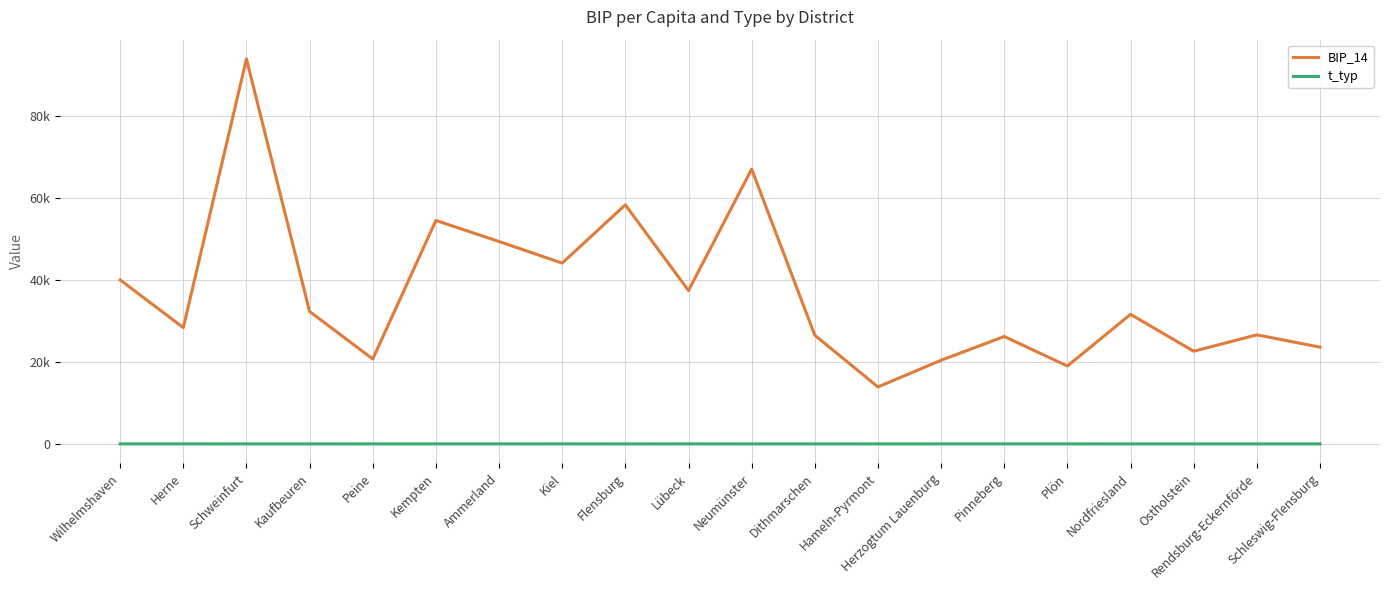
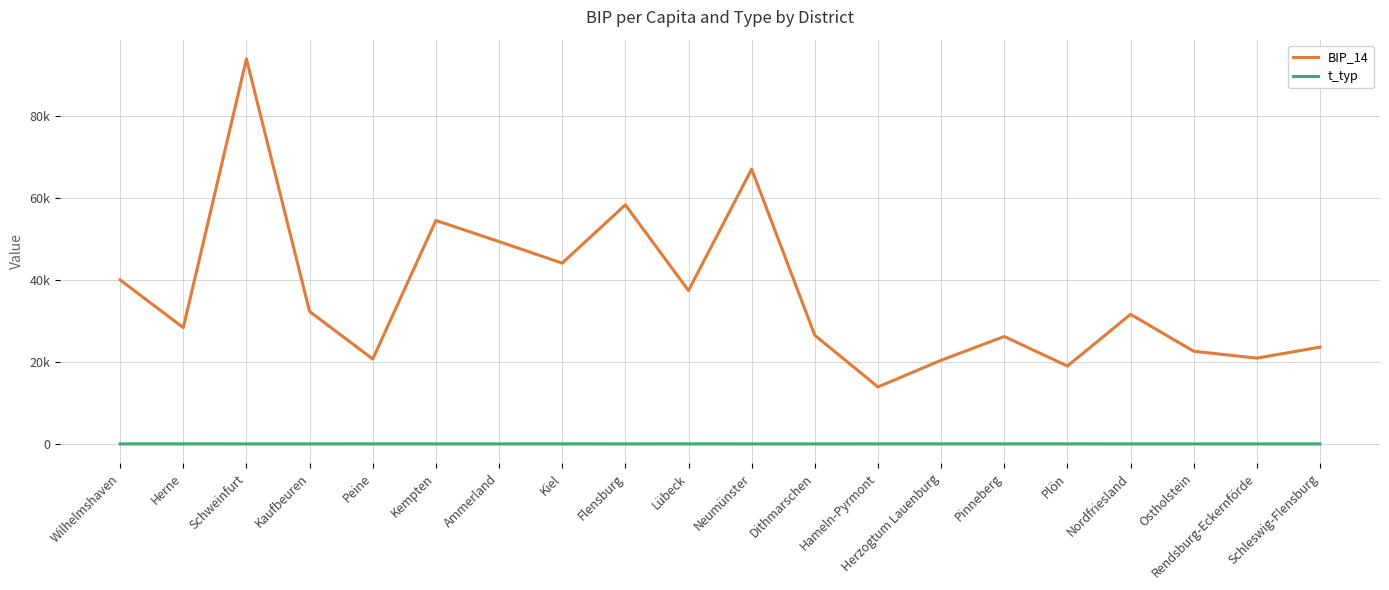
BIP_14, Rendsburg-Eckernförde: 27000 -> 21000
